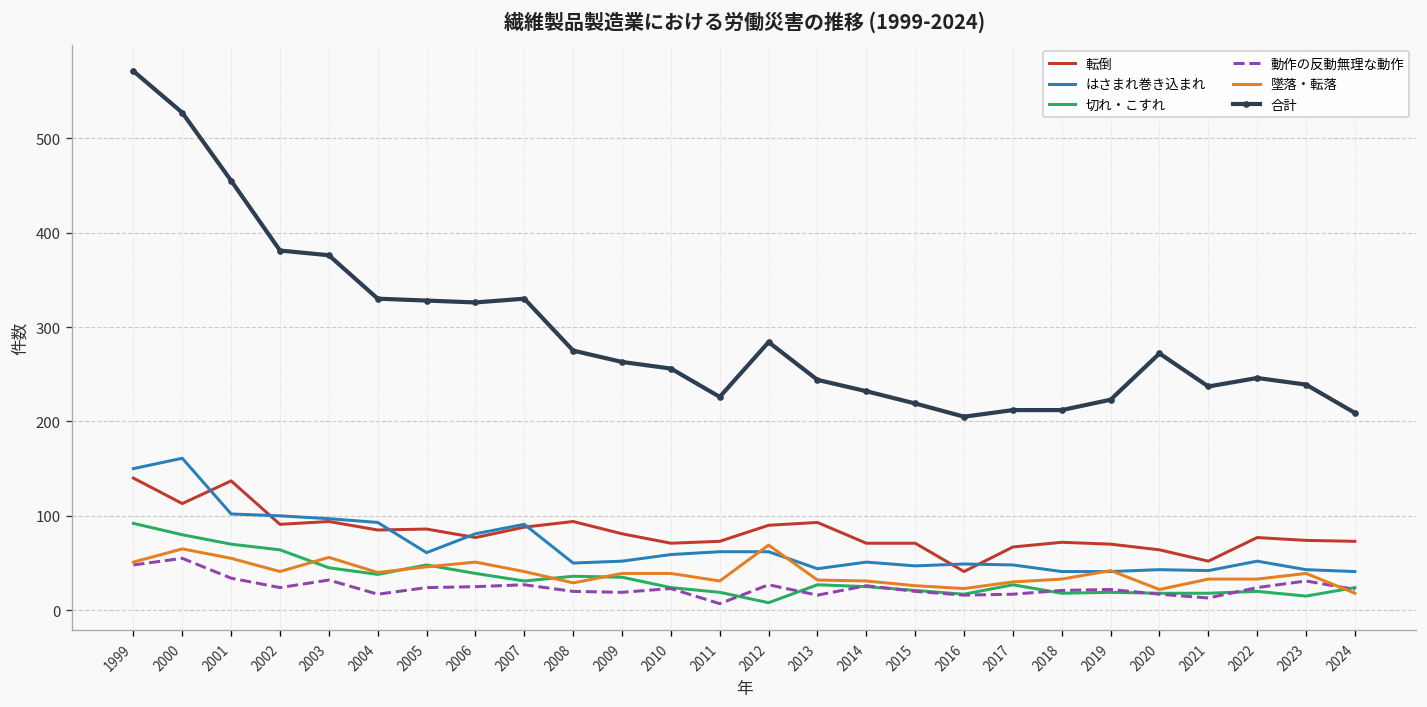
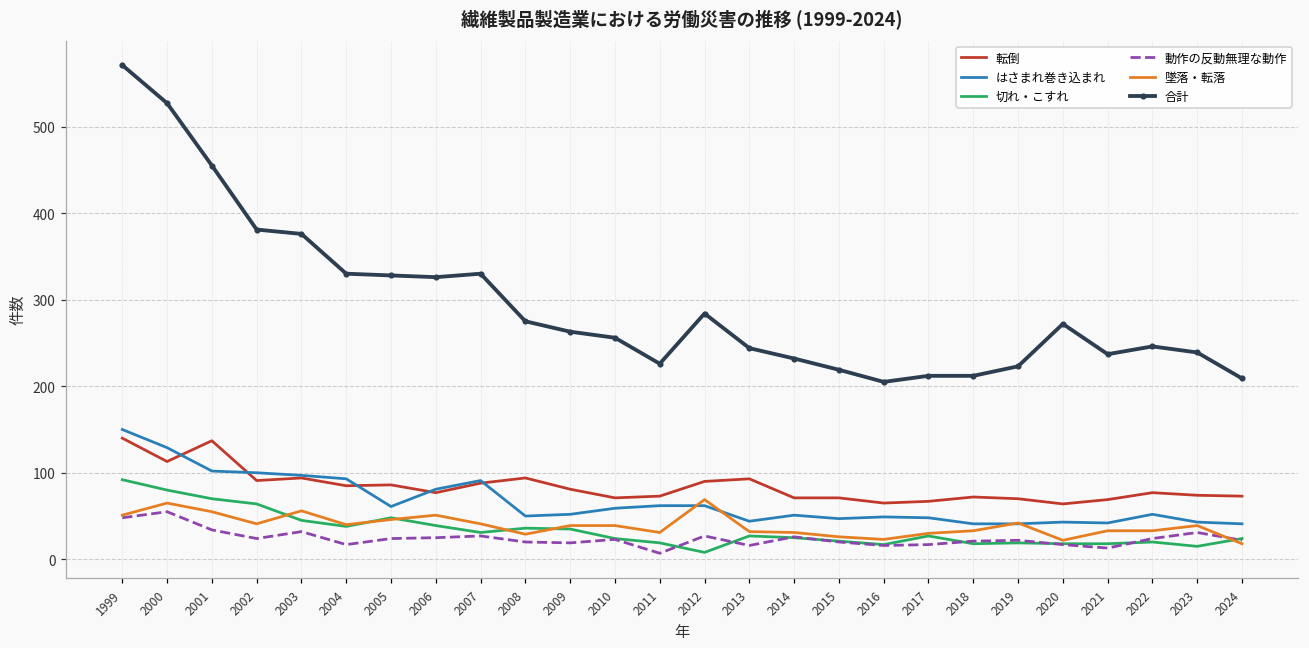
はさまれ巻き込まれ, 2000: 160 -> 130
転倒, 2016: 40 -> 70
転倒, 2021: 50 -> 70
